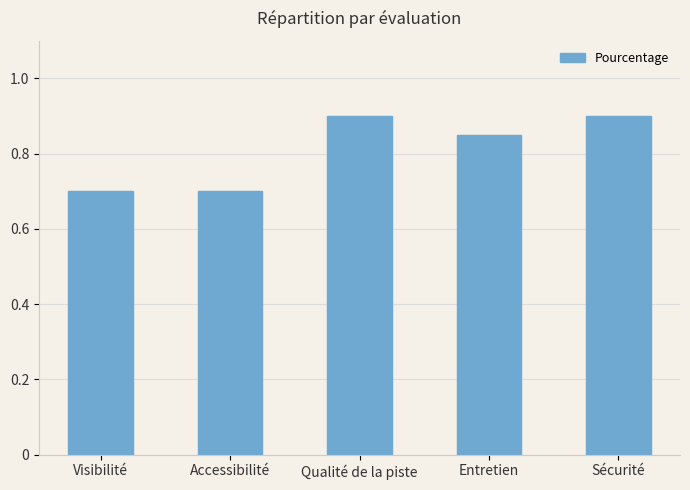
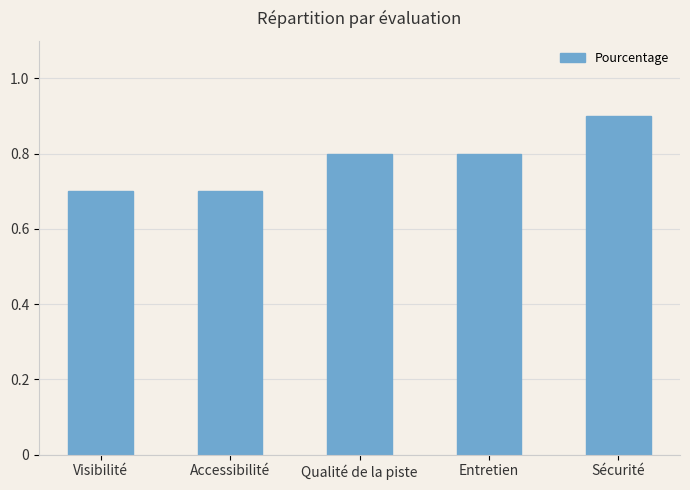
Qualité de la piste: 0.9 -> 0.8
Entretien: 0.85 -> 0.80
